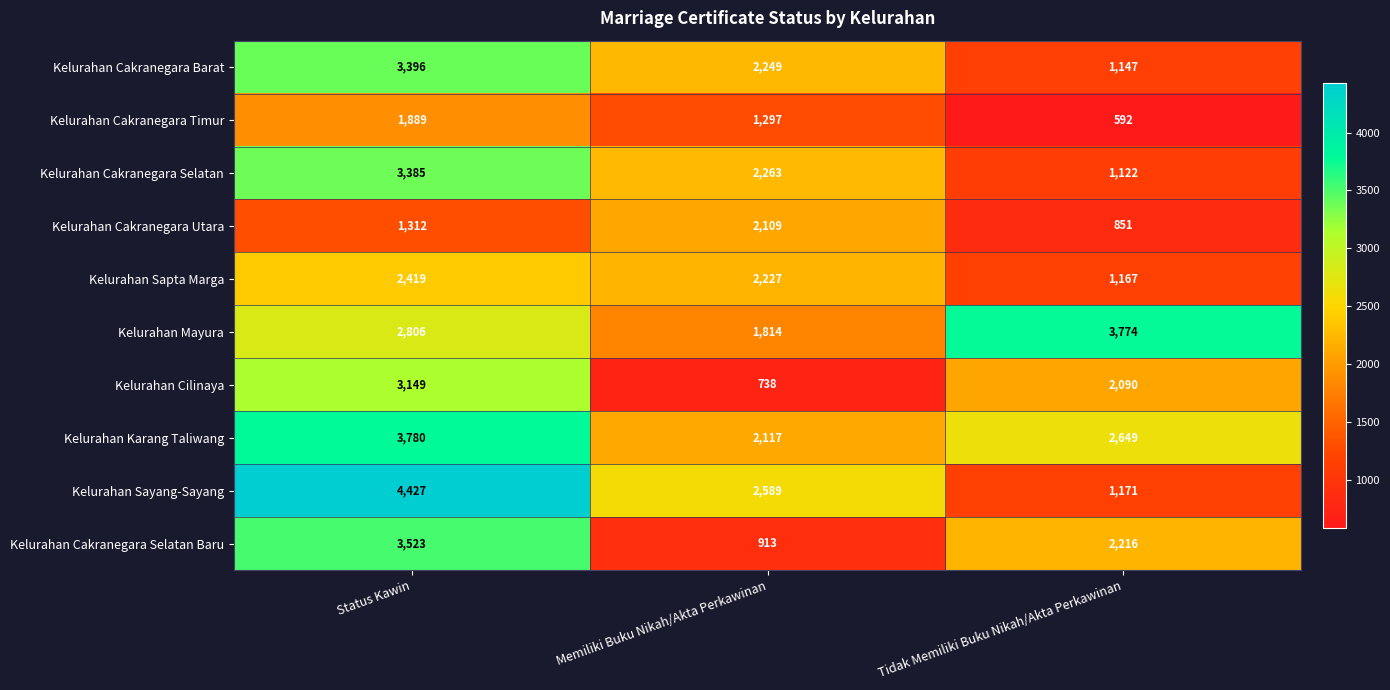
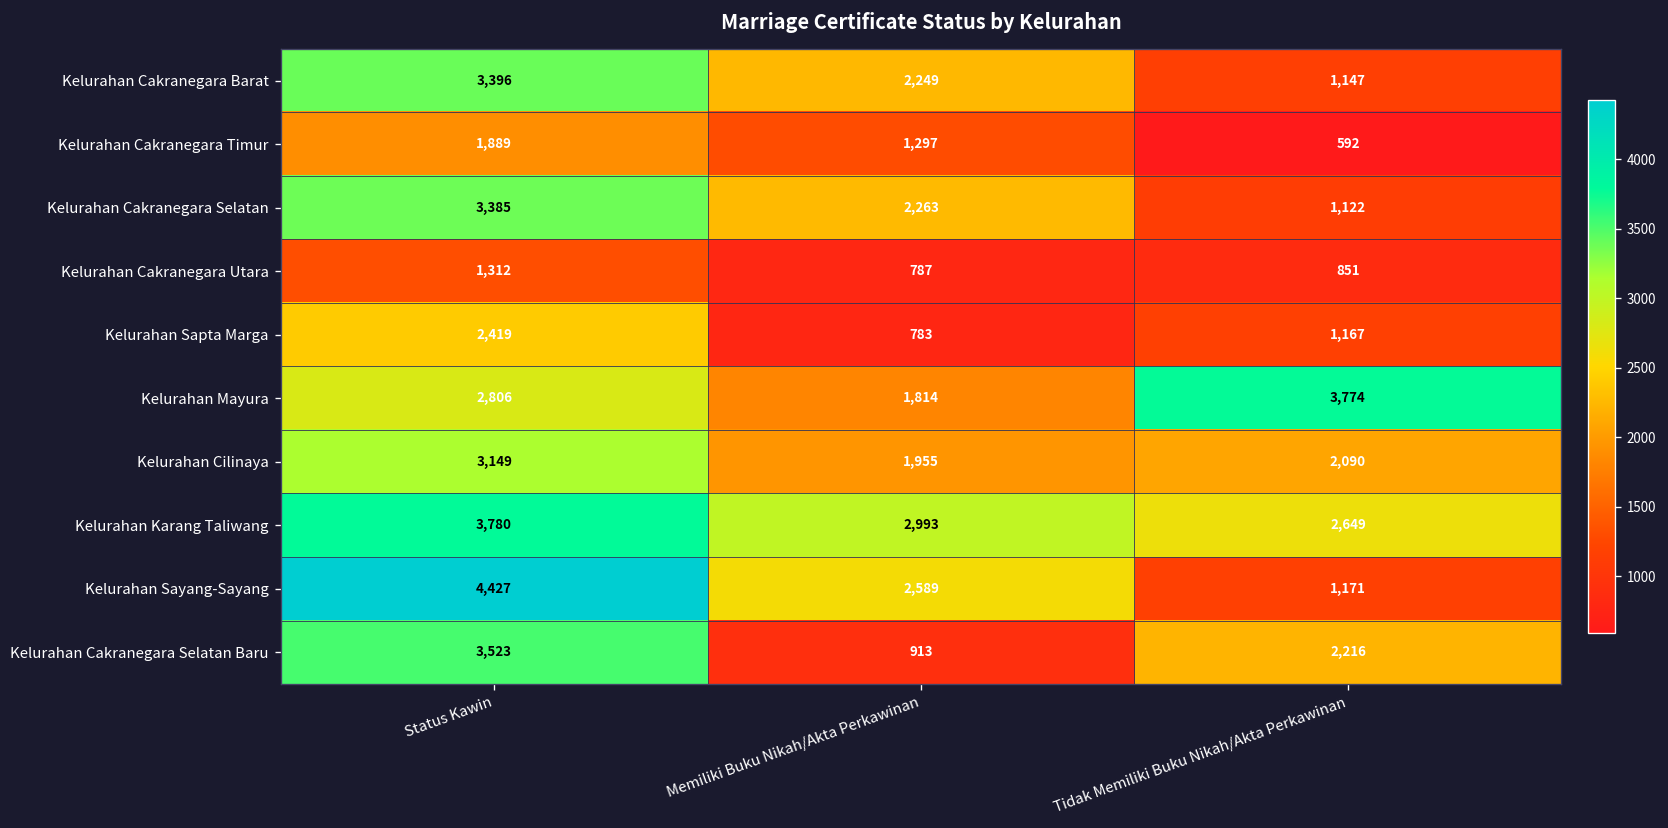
Kelurahan Cakranegara Utara, Memiliki Buku Nikah/Akta Perkawinan: 2,109 -> 787
Kelurahan Sapta Marga, Memiliki Buku Nikah/Akta Perkawinan: 2,227 -> 783
Kelurahan Cilinaya, Memiliki Buku Nikah/Akta Perkawinan: 738 -> 1,955
Kelurahan Karang Taliwang, Memiliki Buku Nikah/Akta Perkawinan: 2,117 -> 2,993
